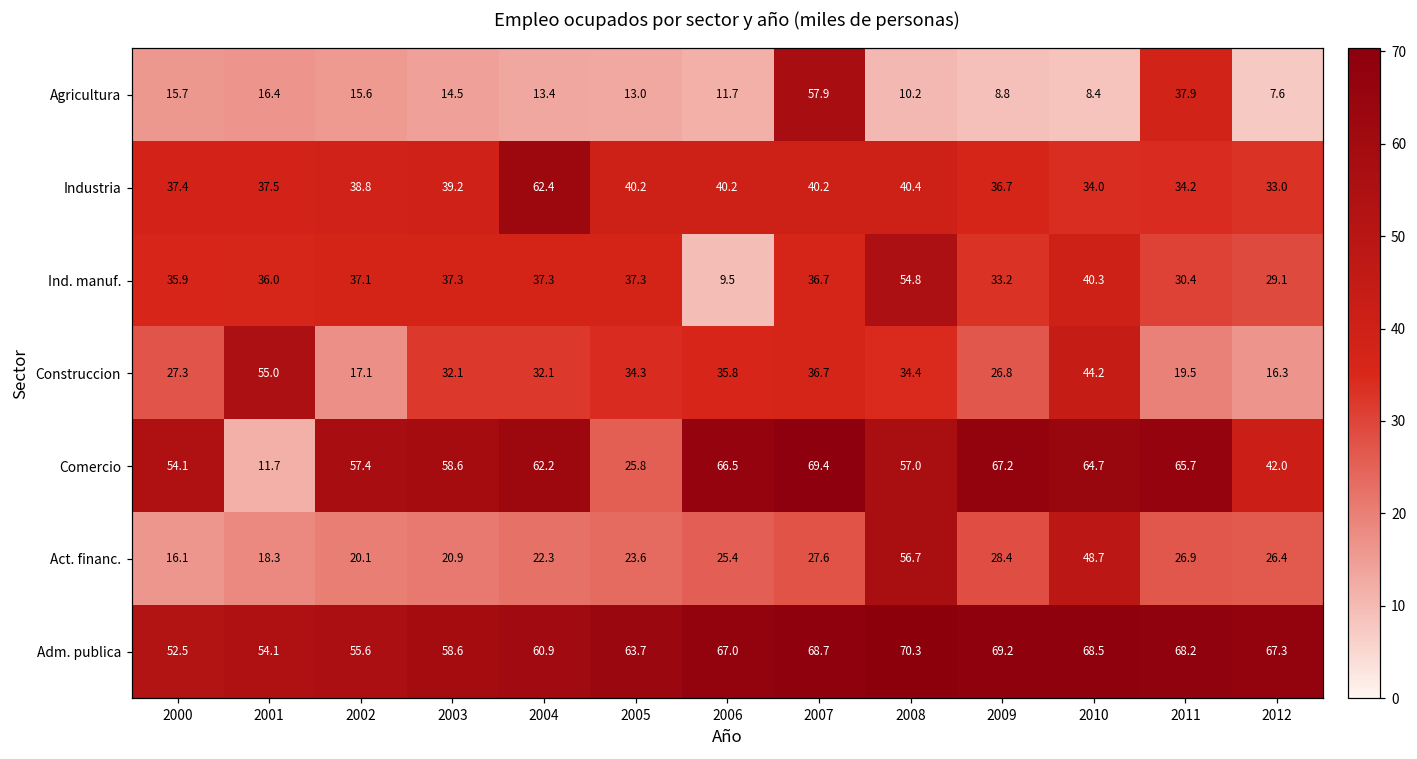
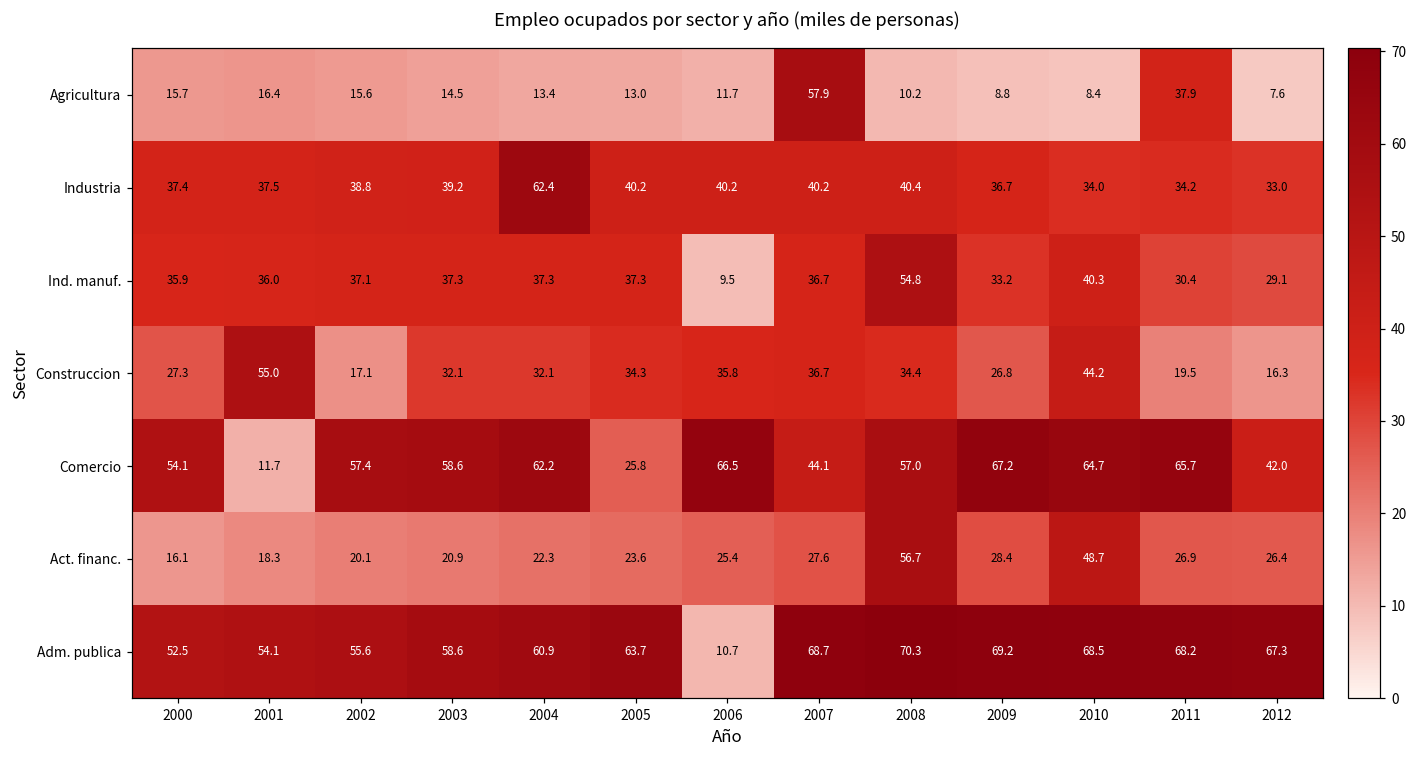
Comercio, 2007: 69.4 -> 44.1
Adm. publica, 2006: 67.0 -> 10.7
